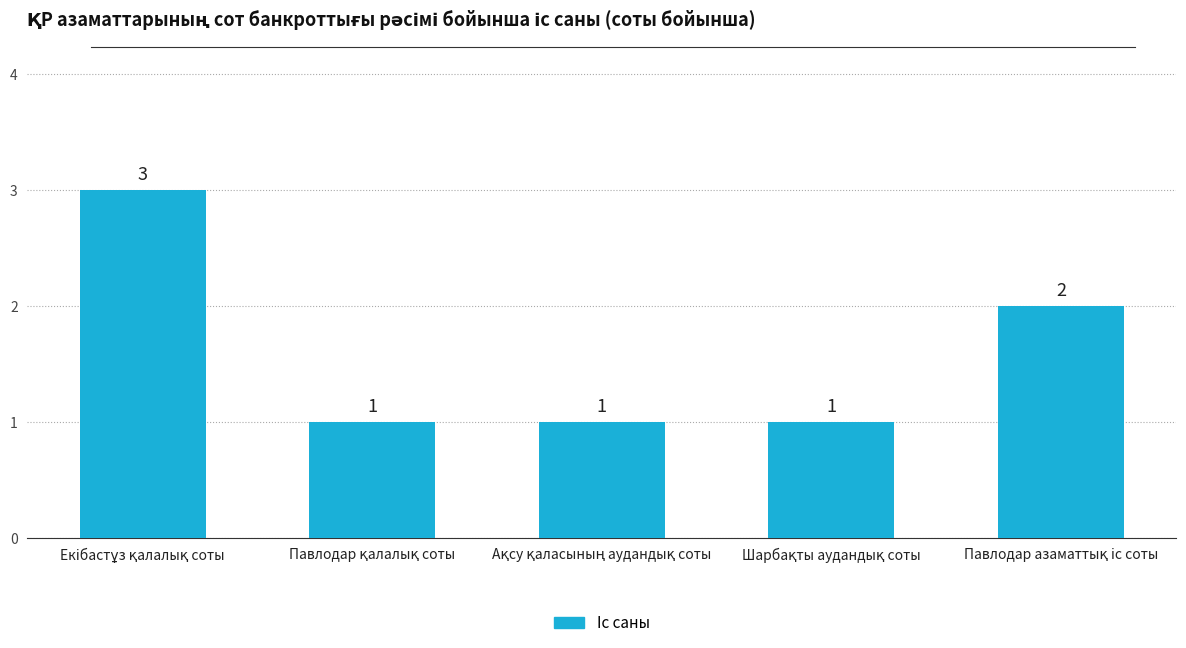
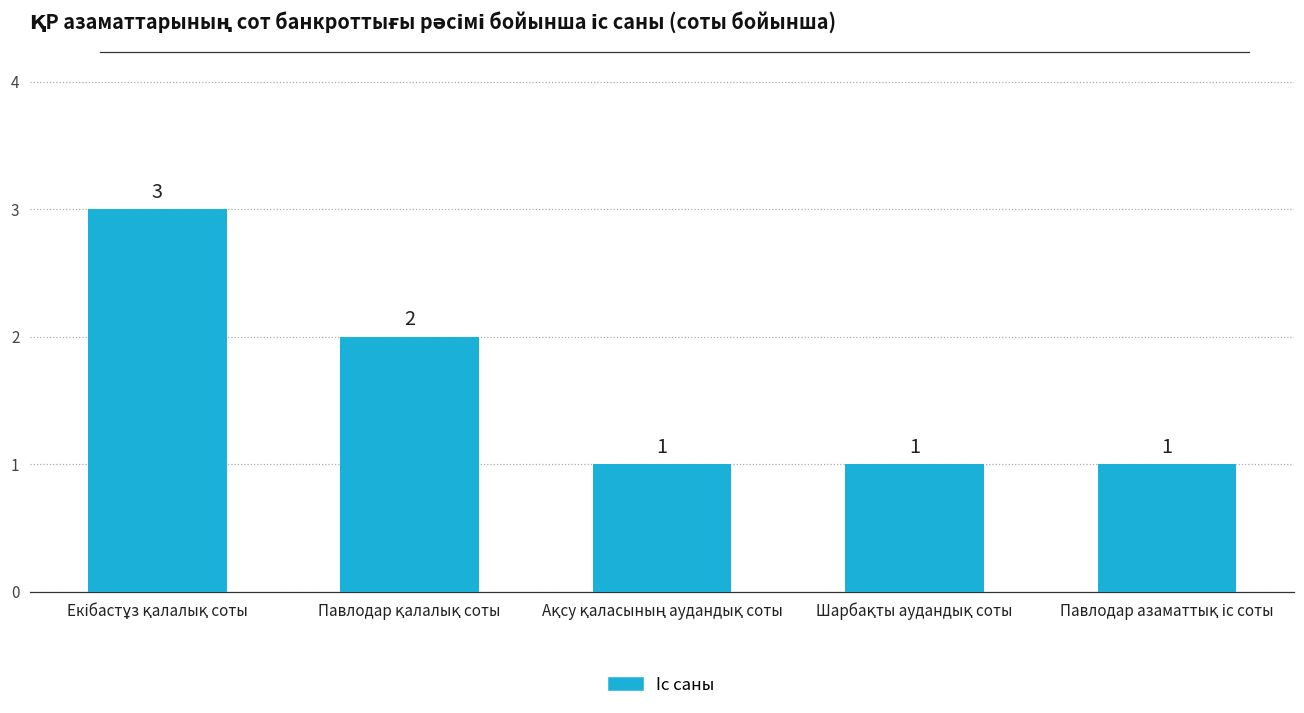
Павлодар қалалық соты: 1 -> 2
Павлодар азаматтық іс соты: 2 -> 1
